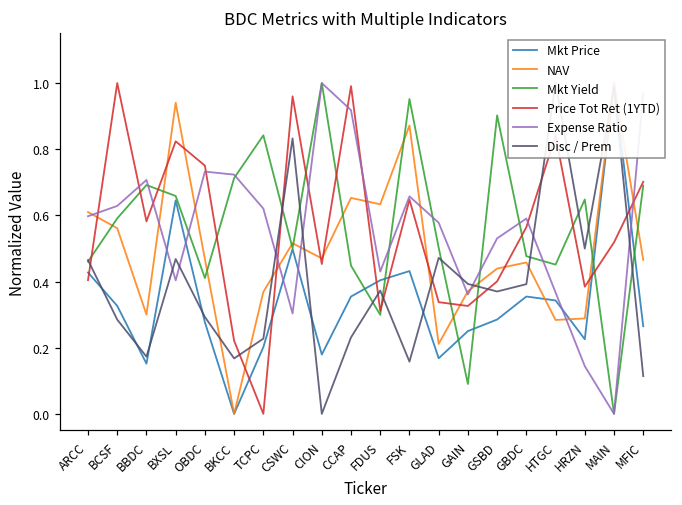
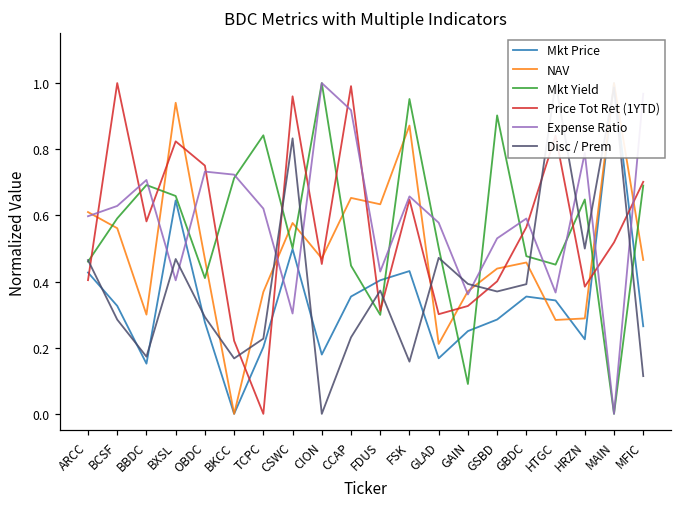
NAV, CSWC: 0.52 -> 0.58
Price Tot Ret (1YTD), GLAD: 0.34 -> 0.30
Expense Ratio, HRZN: 0.14 -> 0.79
